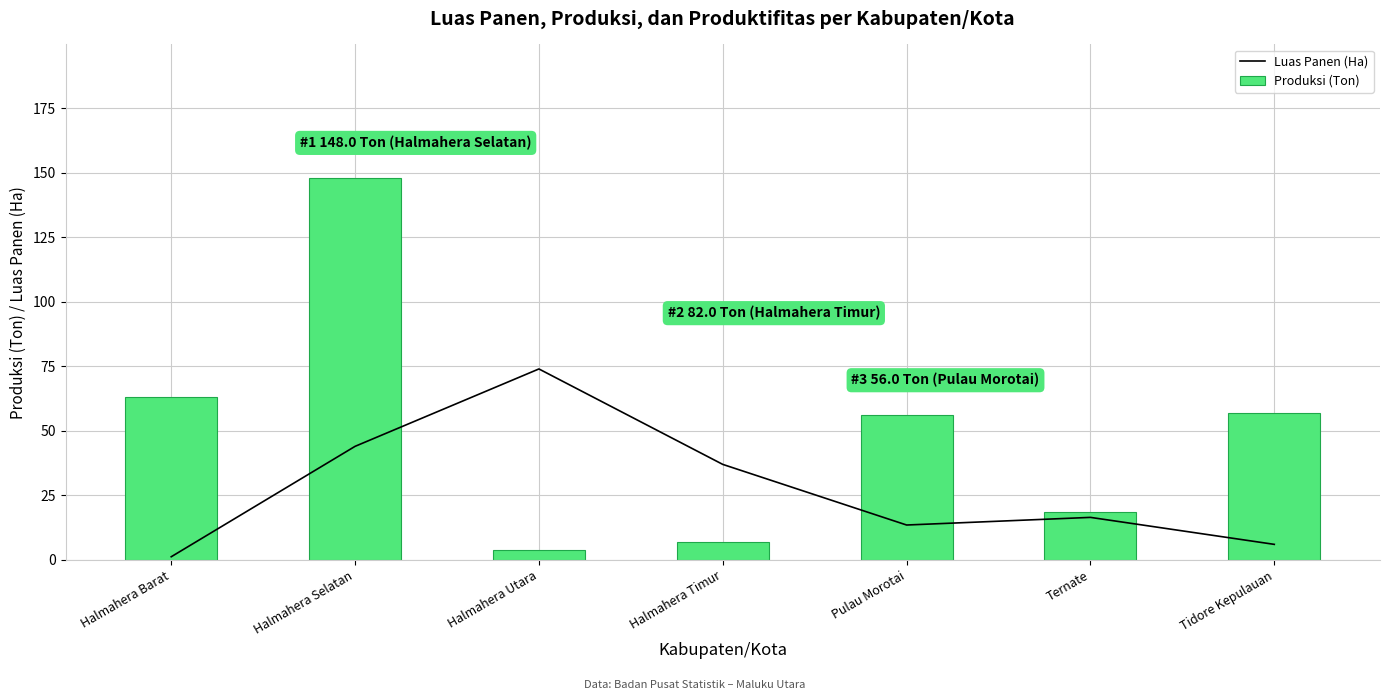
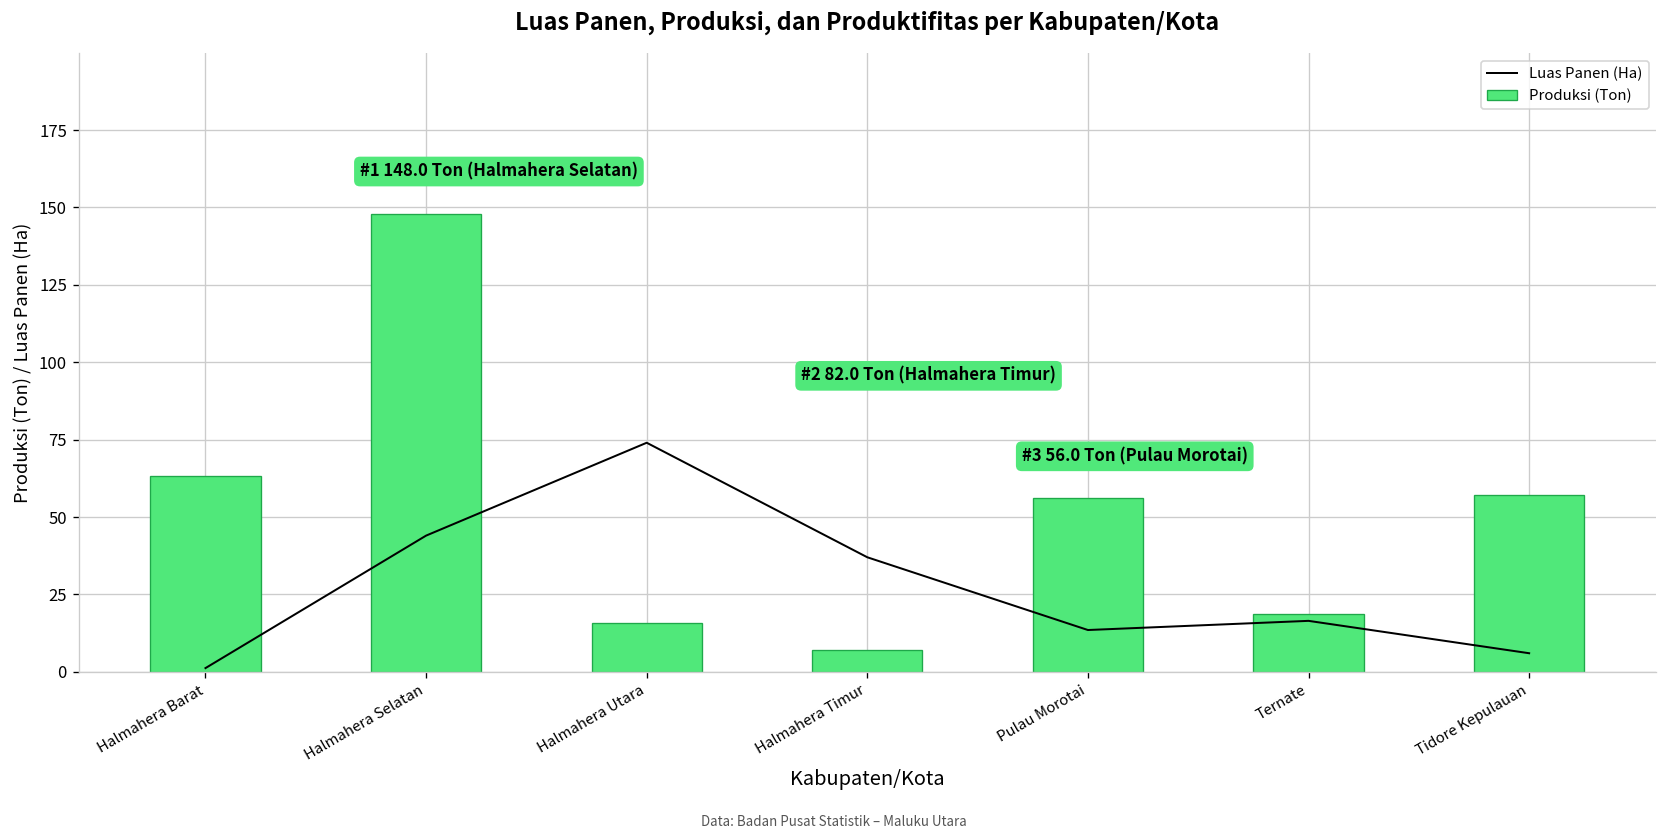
Produksi (Ton), Halmahera Utara: 4 -> 16
